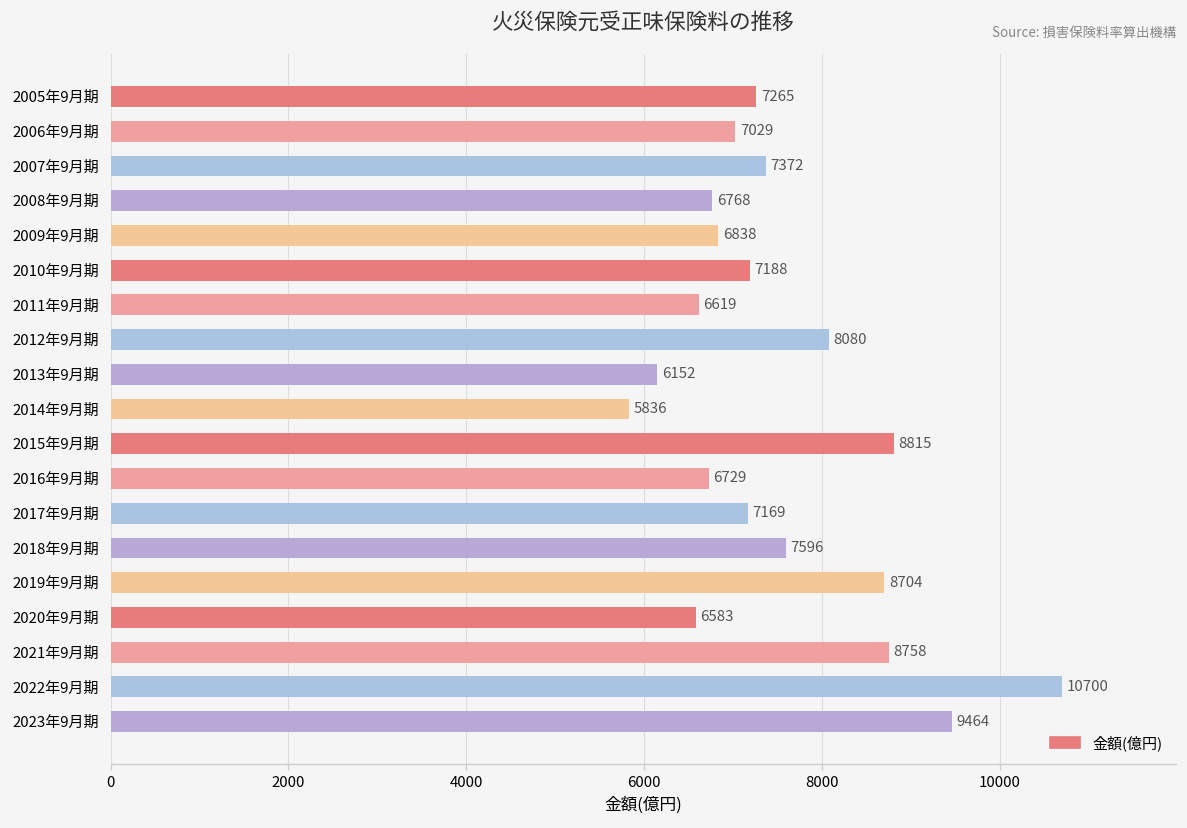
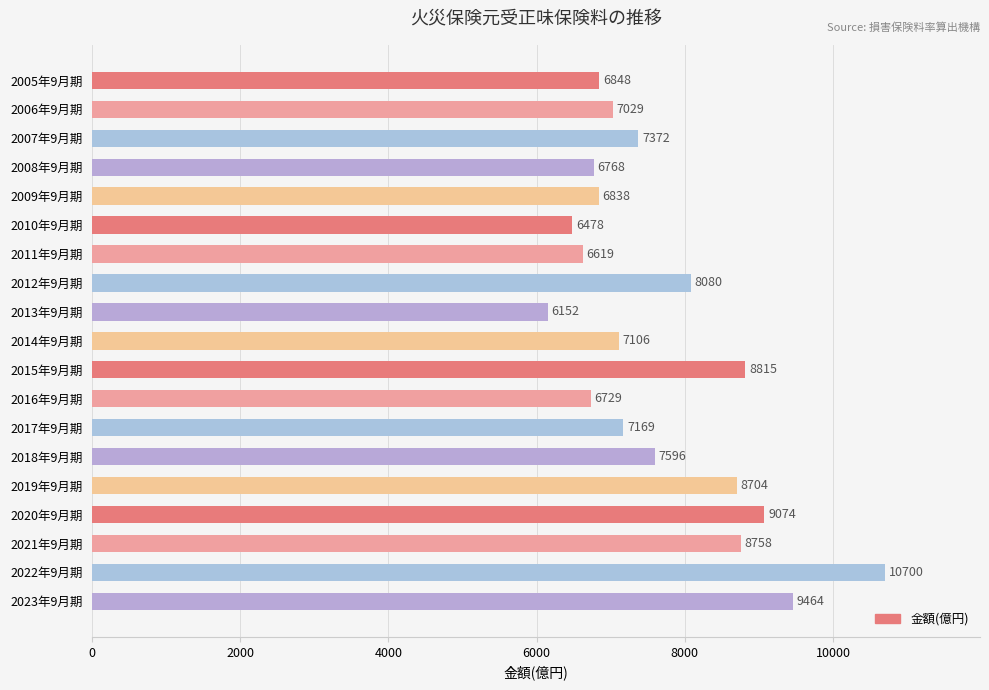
2005年9月期: 7265 -> 6848
2010年9月期: 7188 -> 6478
2014年9月期: 5836 -> 7106
2020年9月期: 6583 -> 9074
